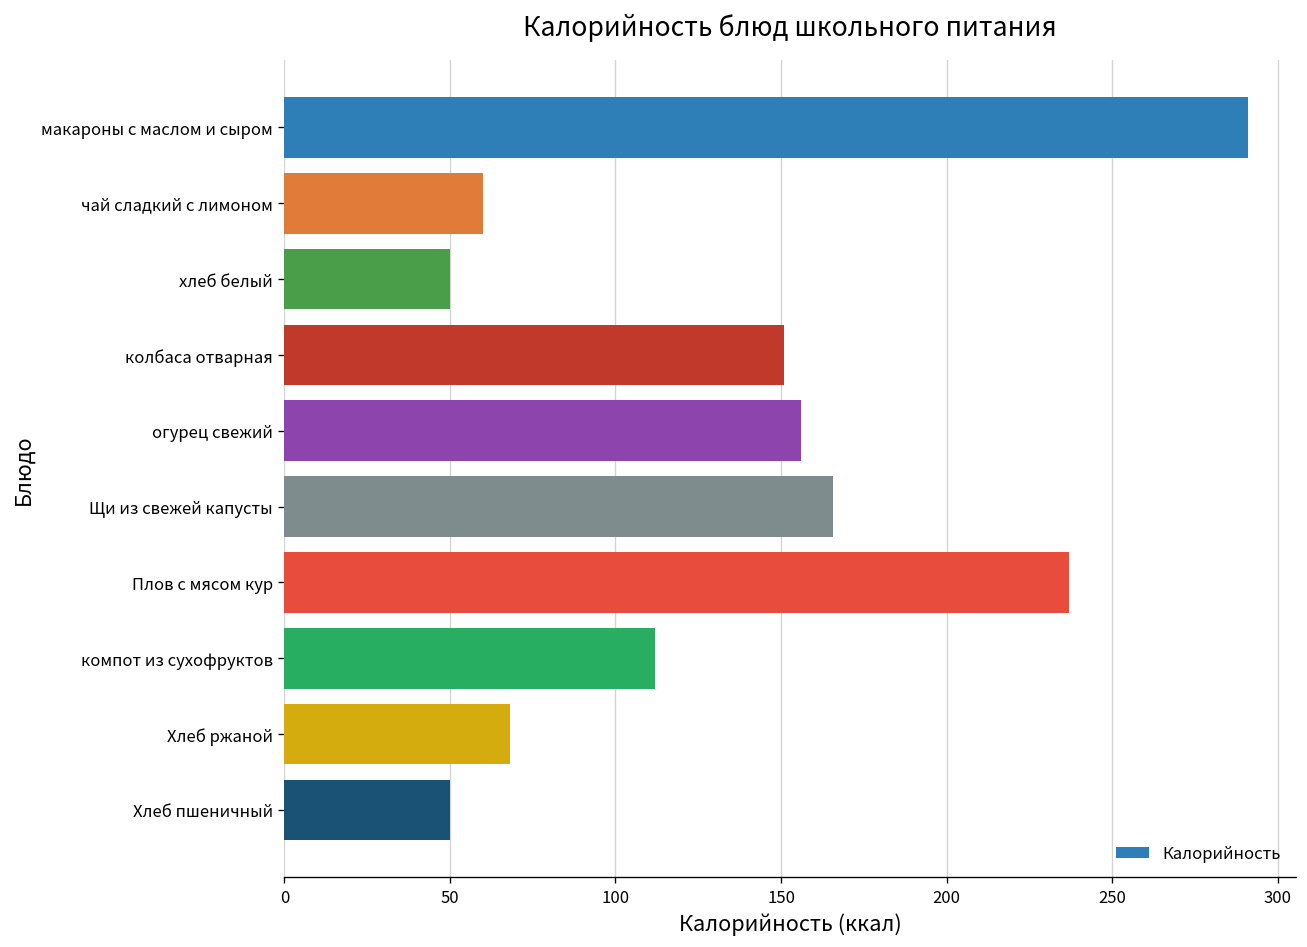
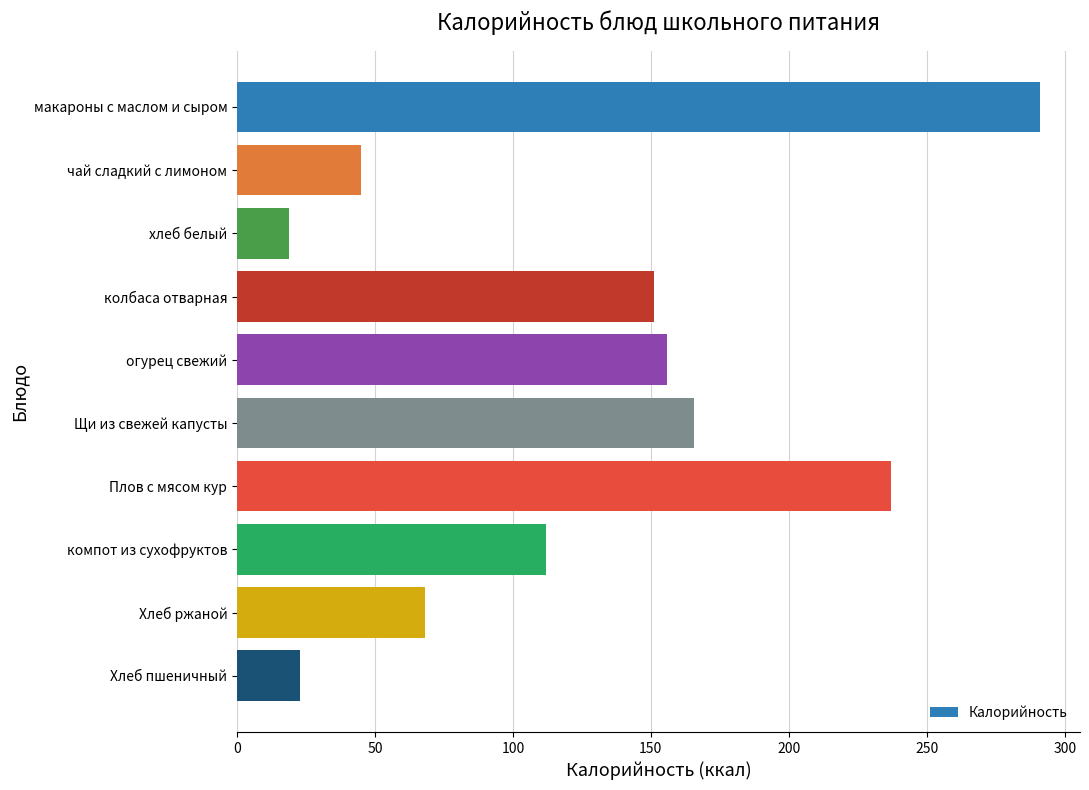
чай сладкий с лимоном: 60 -> 45
хлеб белый: 50 -> 19
Хлеб пшеничный: 50 -> 23
